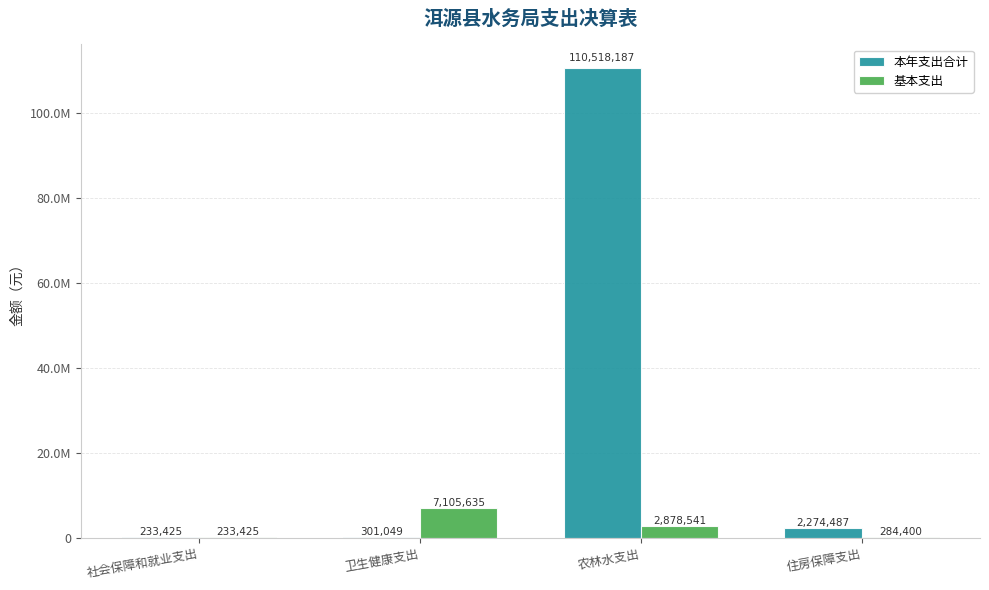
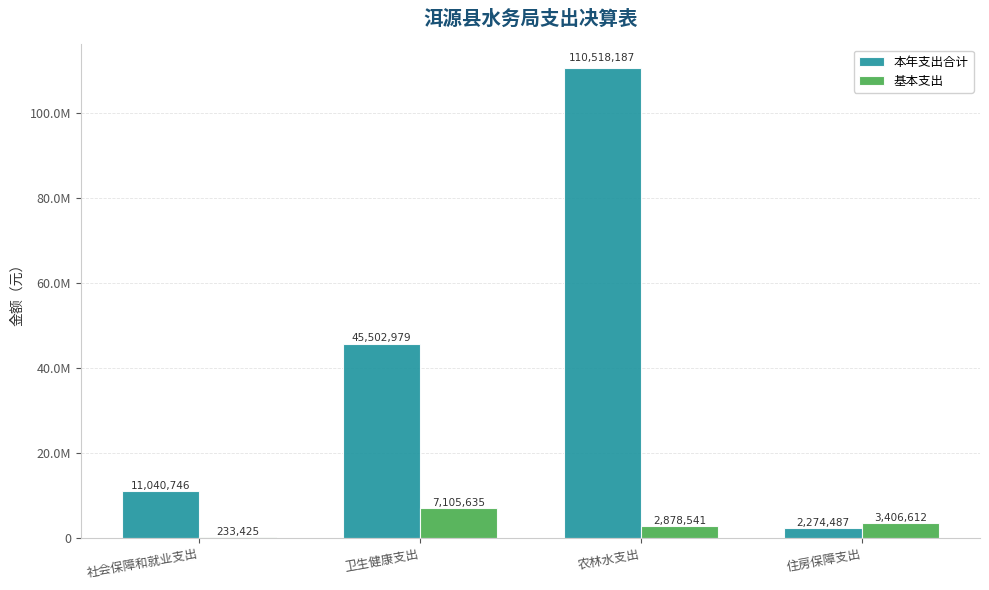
本年支出合计, 社会保障和就业支出: 233,425 -> 11,040,746
本年支出合计, 卫生健康支出: 301,049 -> 45,502,979
基本支出, 住房保障支出: 284,400 -> 3,406,612
